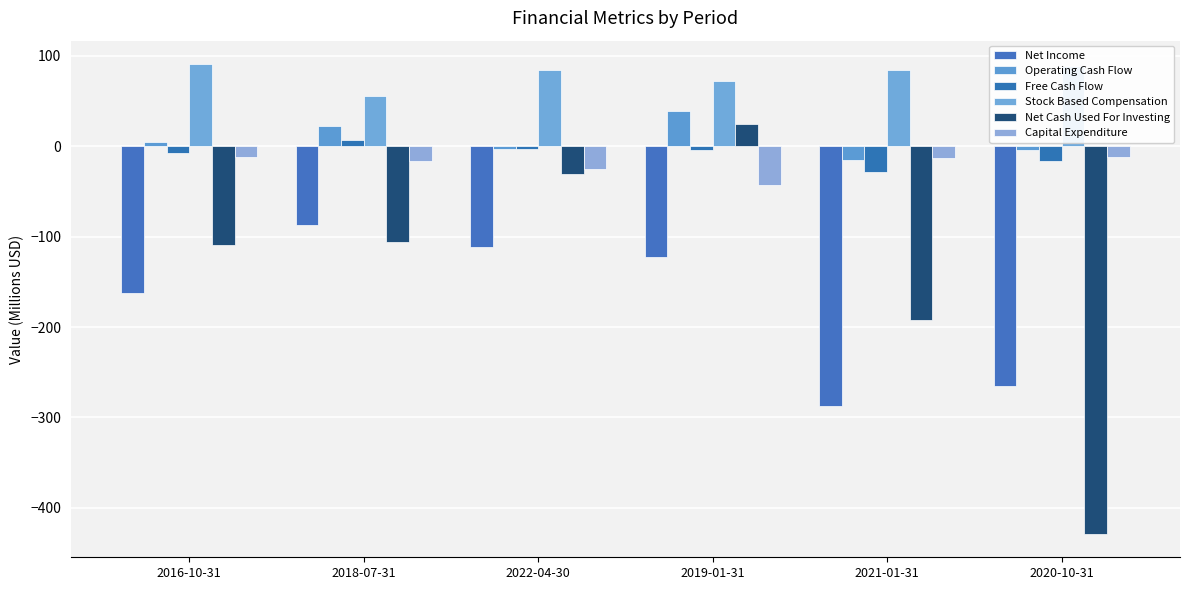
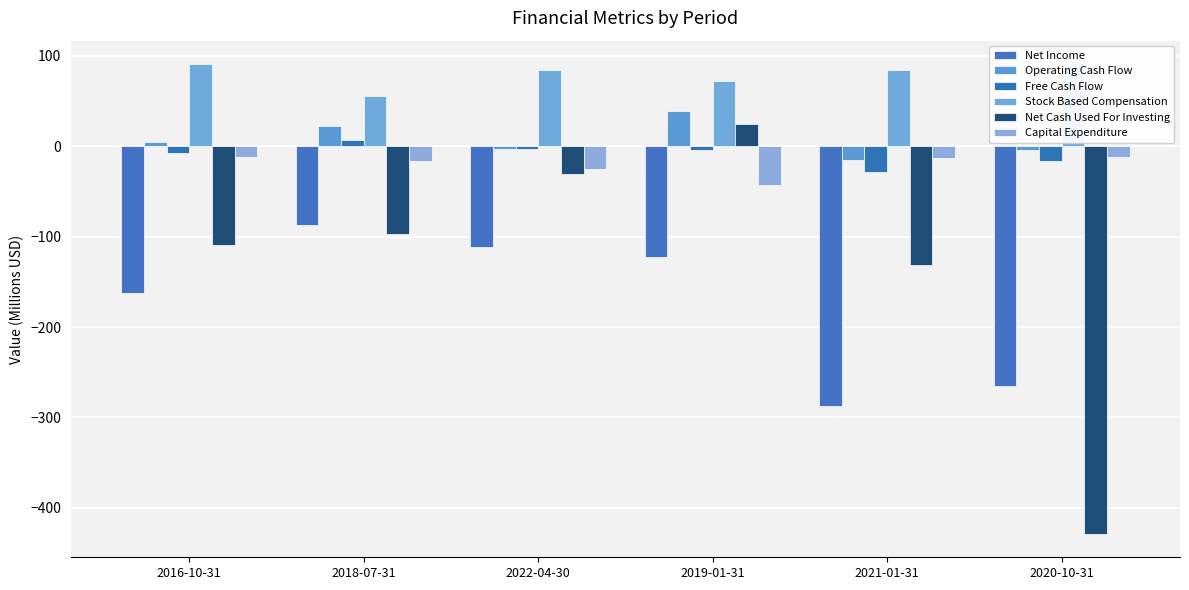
Net Cash Used For Investing, 2018-07-31: -110 -> -100
Net Cash Used For Investing, 2021-01-31: -190 -> -130
